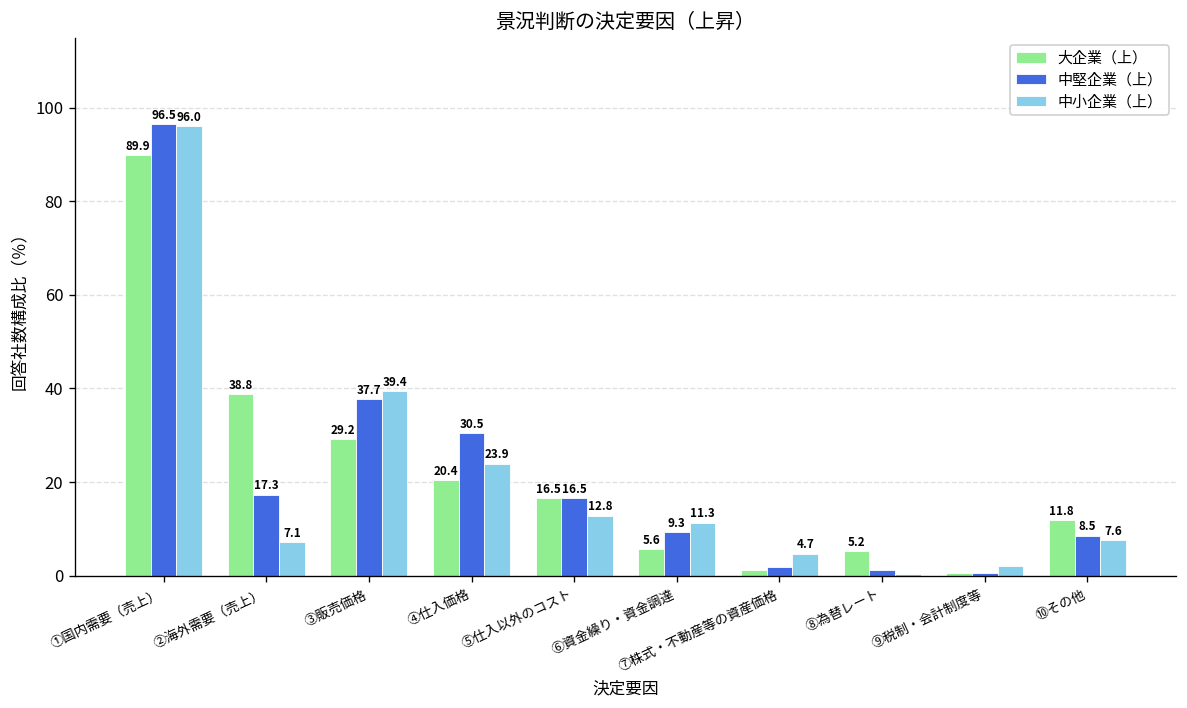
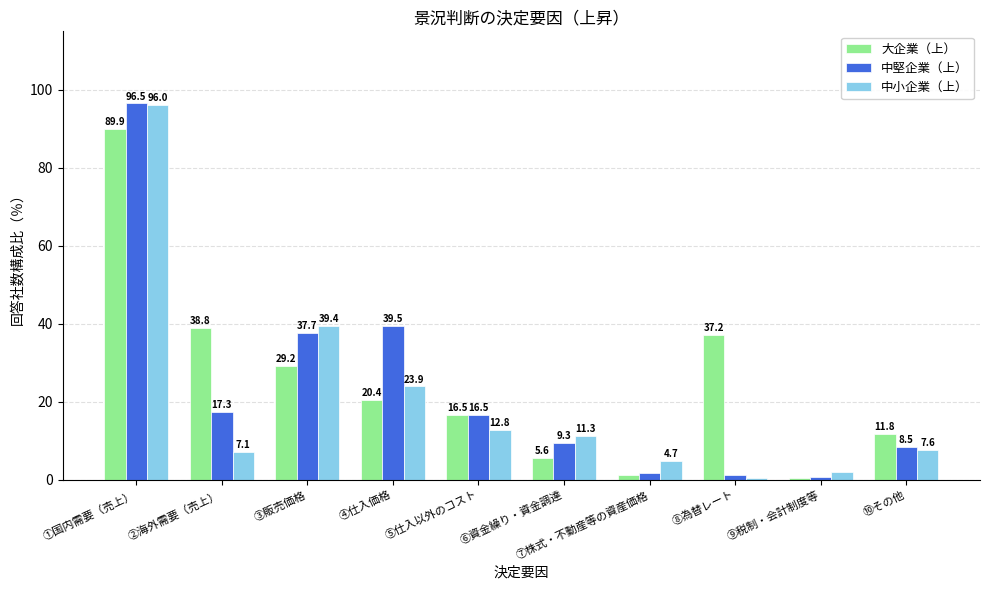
中堅企業（上）, ④仕入価格: 30.5 -> 39.5
大企業（上）, ⑧為替レート: 5.2 -> 37.2
